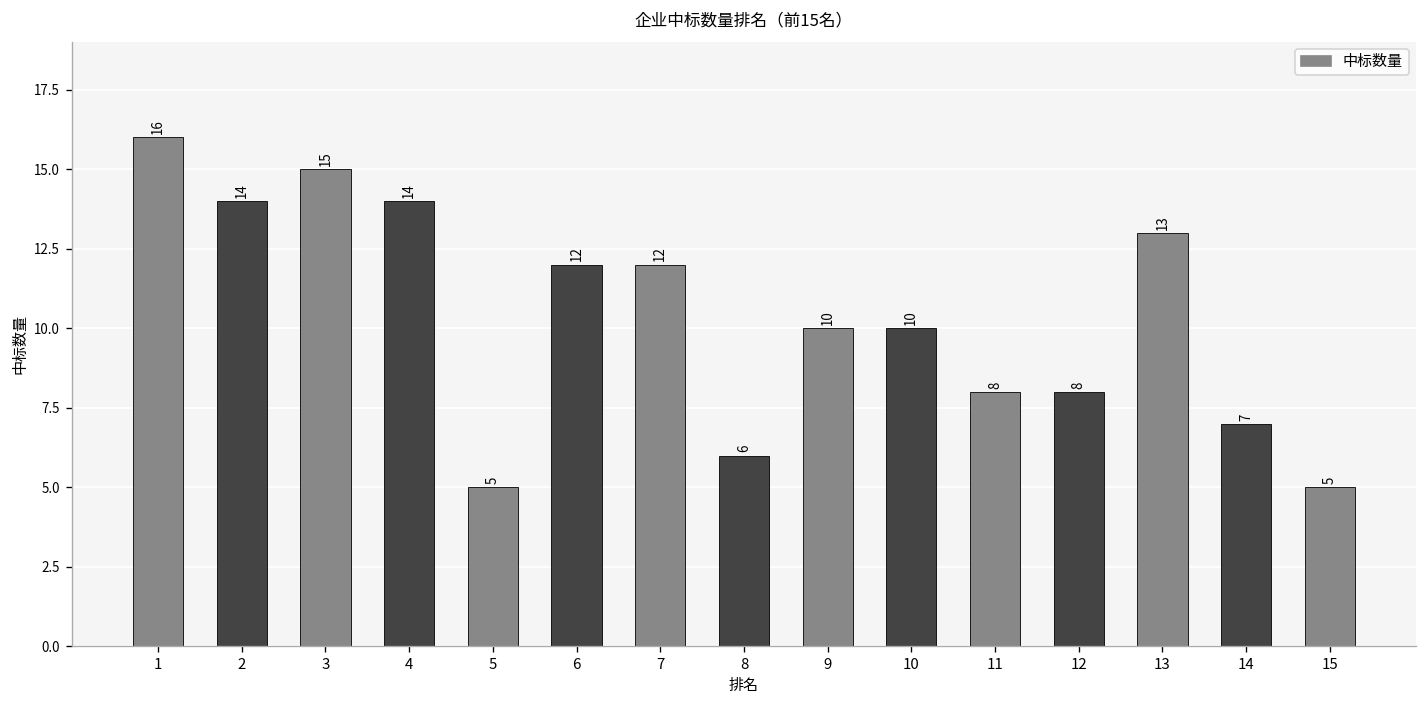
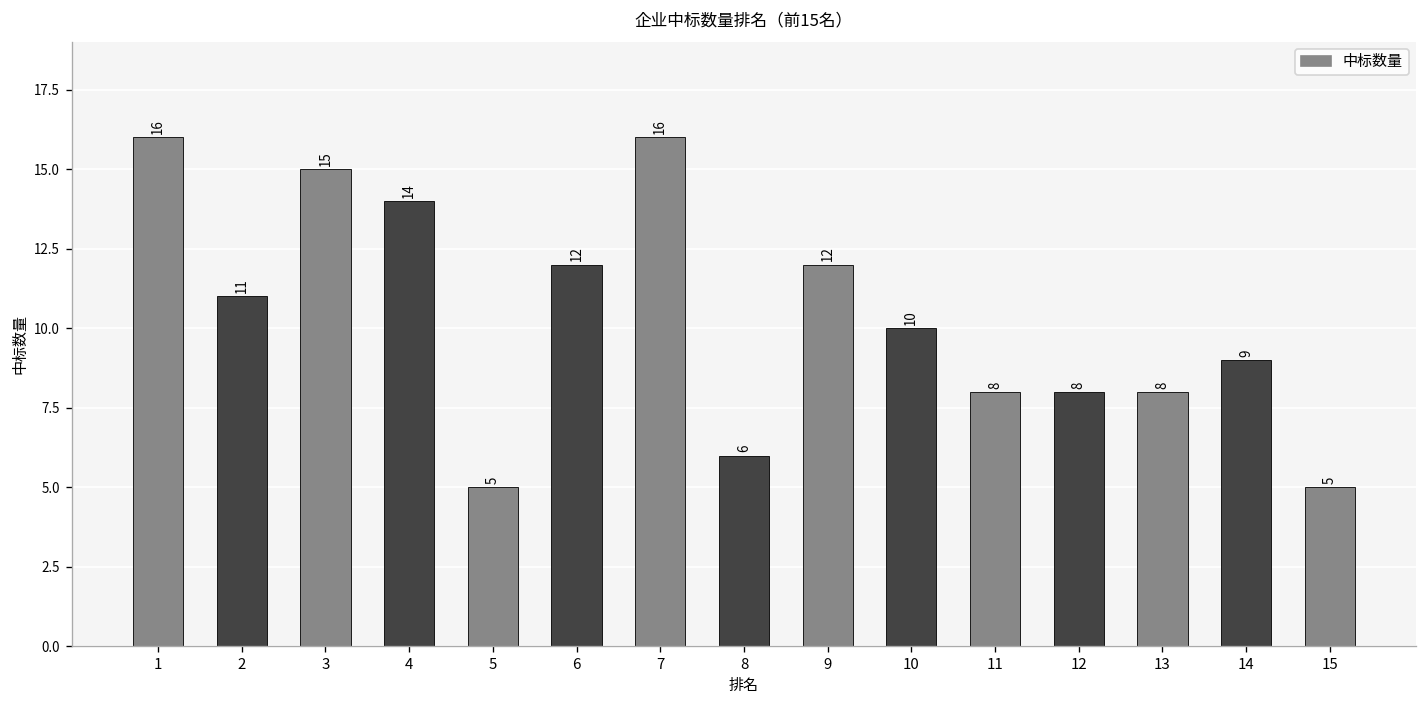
2: 14 -> 11
7: 12 -> 16
9: 10 -> 12
13: 13 -> 8
14: 7 -> 9
